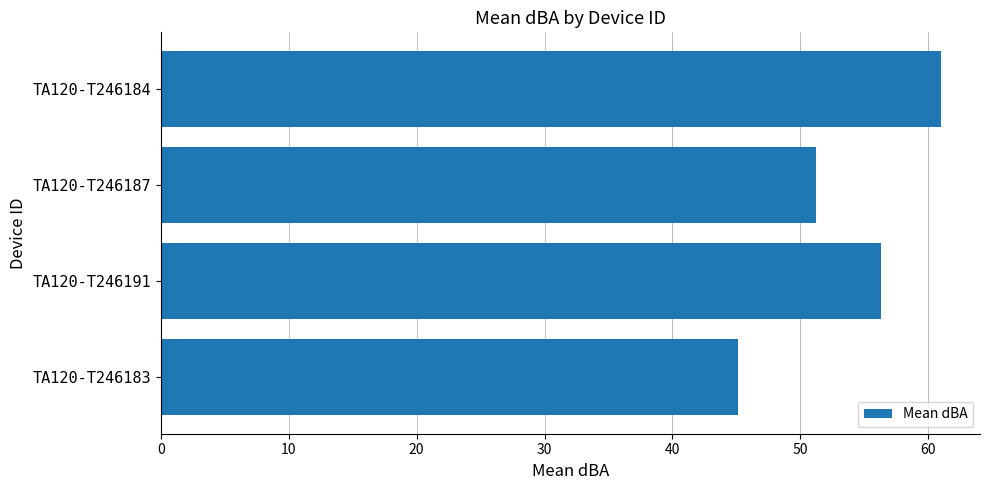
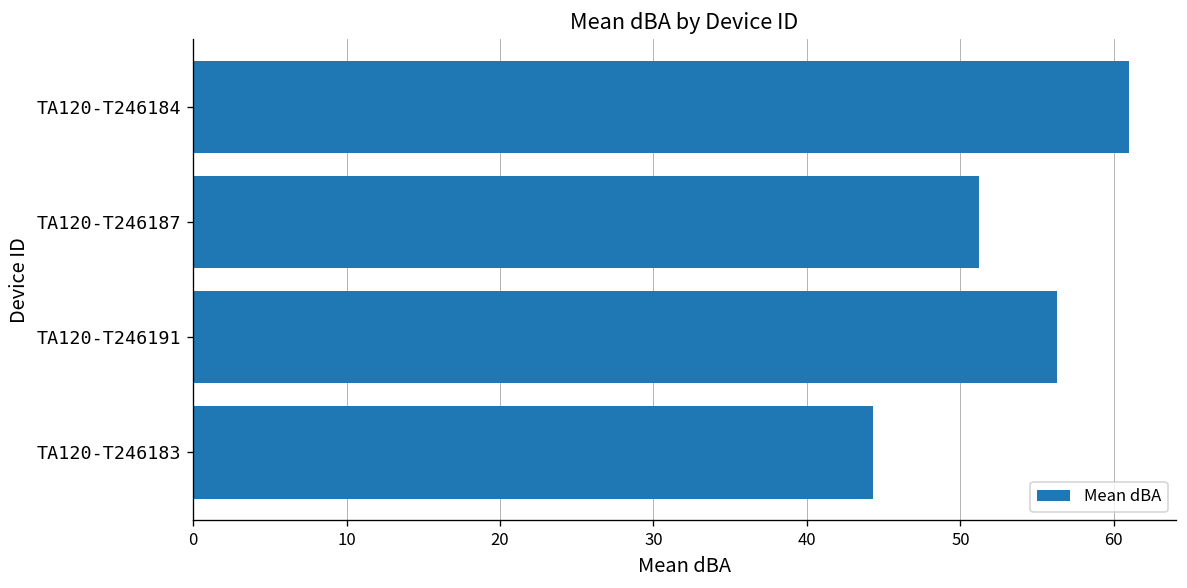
TA120-T246183: 45.1 -> 44.3
